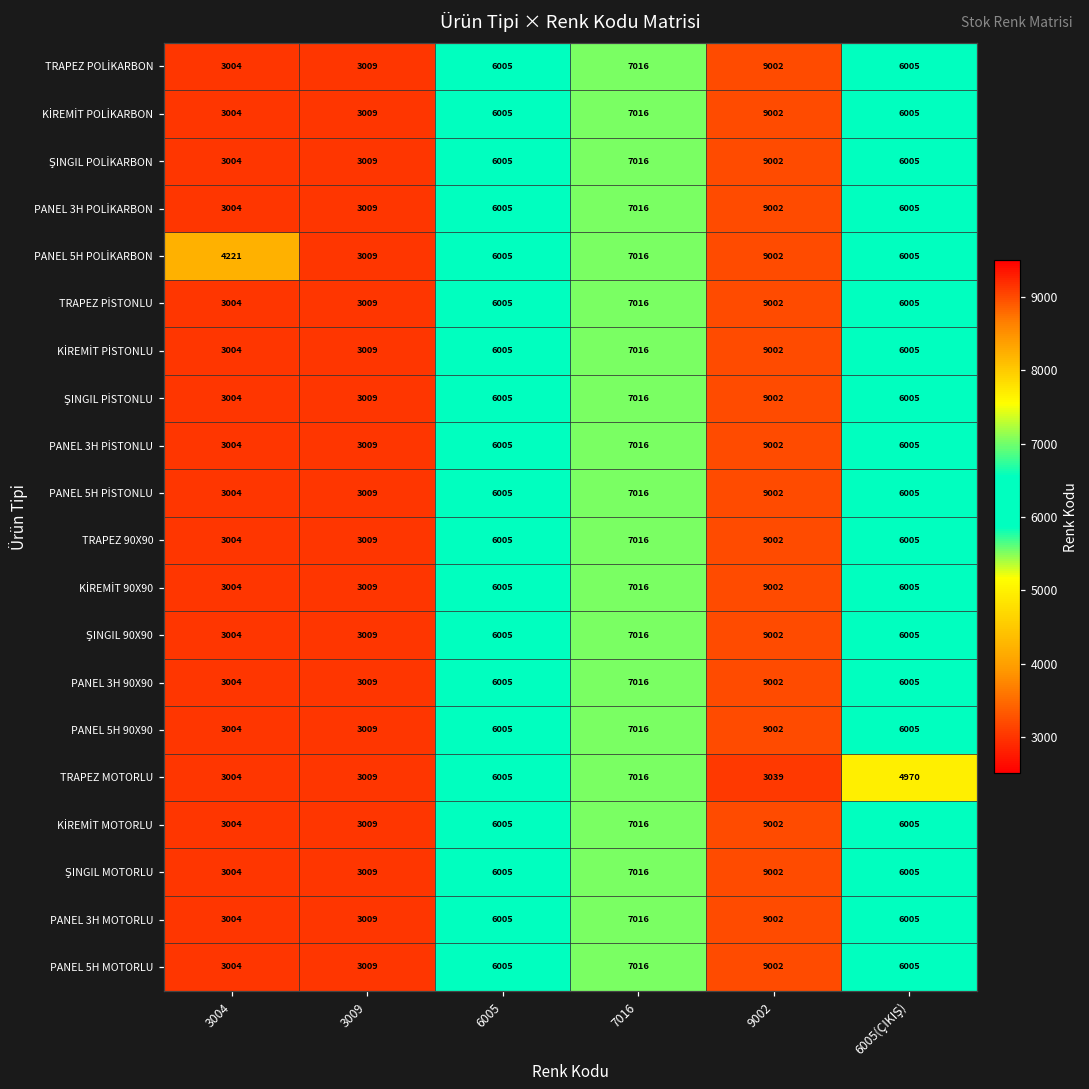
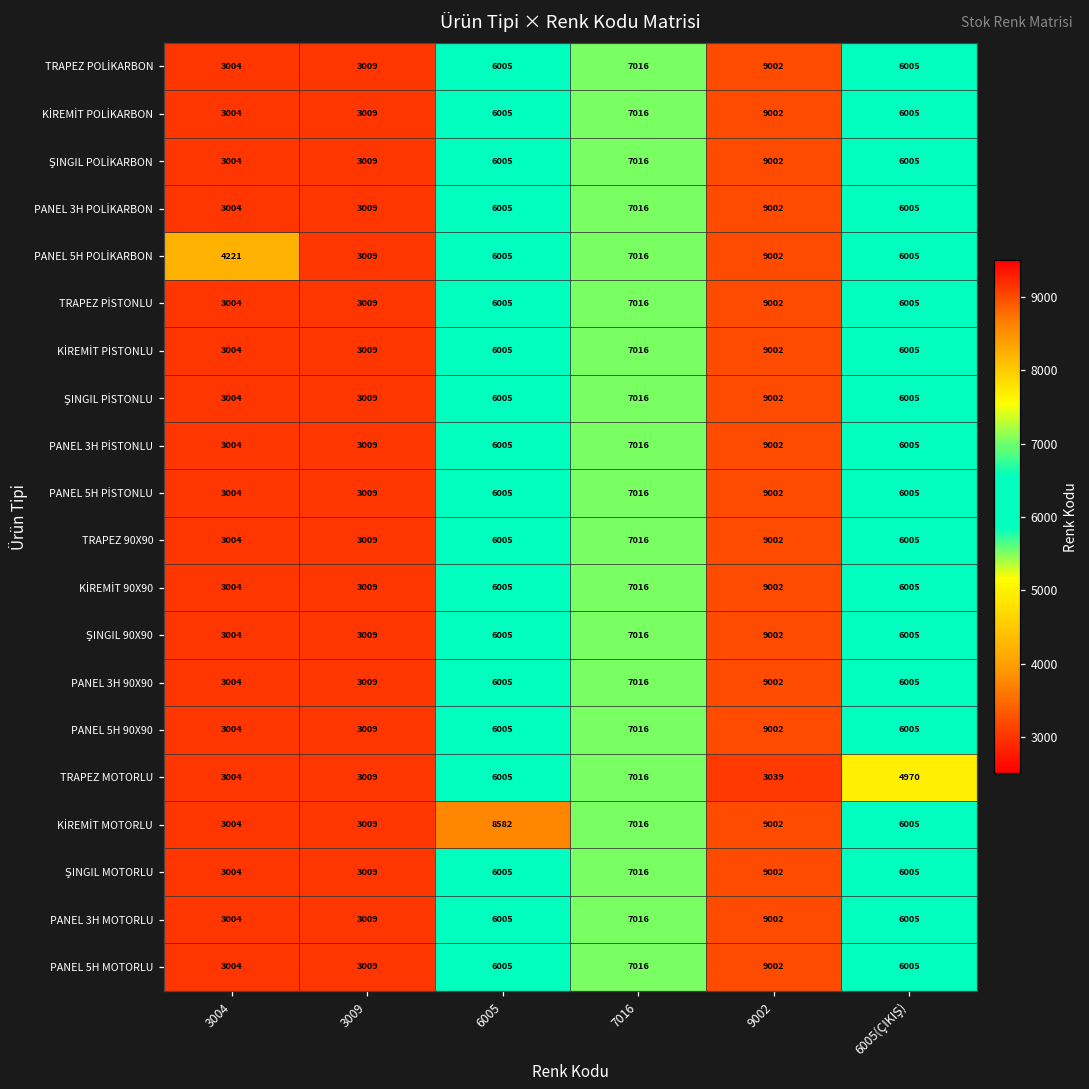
KİREMİT MOTORLU, 6005: 6005 -> 8582
